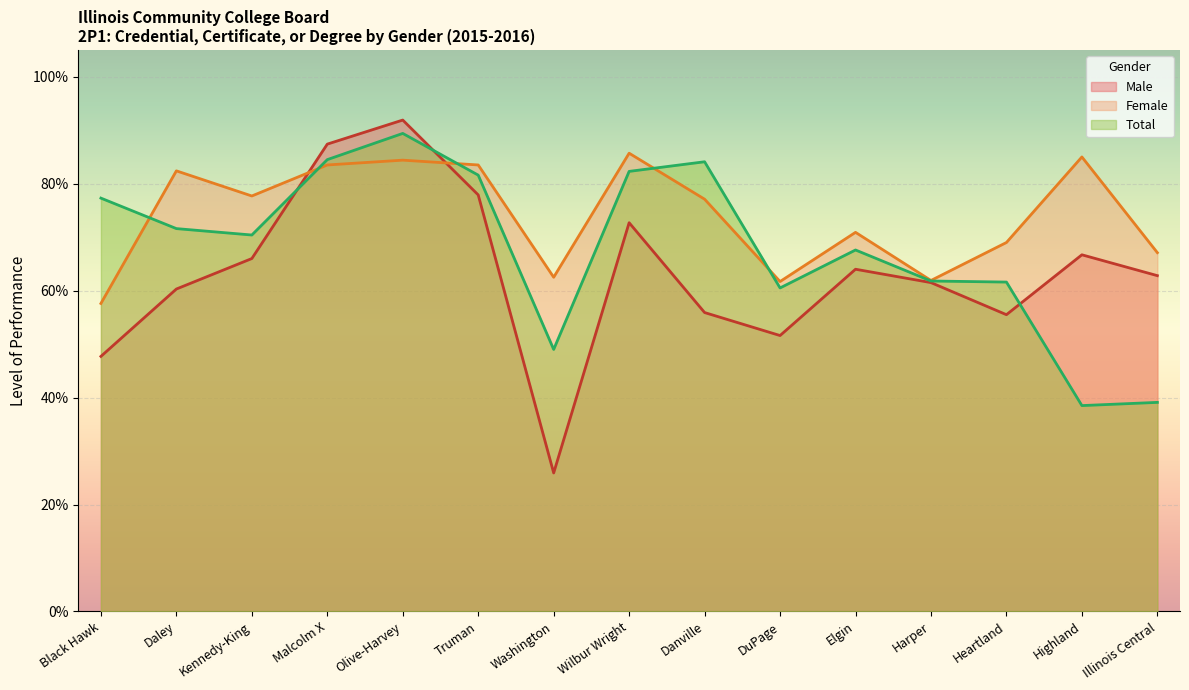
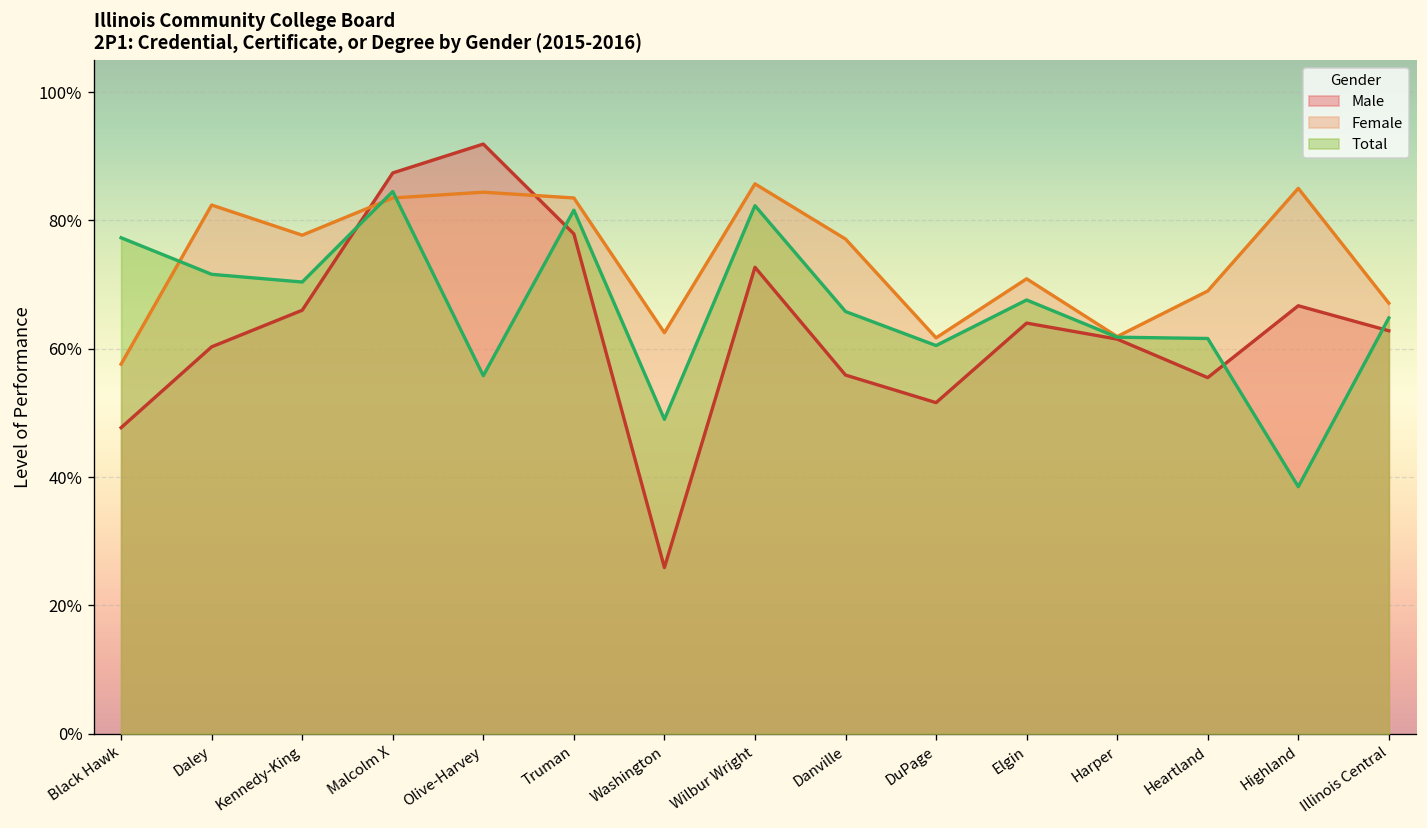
Total, Olive-Harvey: 89% -> 56%
Total, Danville: 84% -> 66%
Total, Illinois Central: 39% -> 65%
